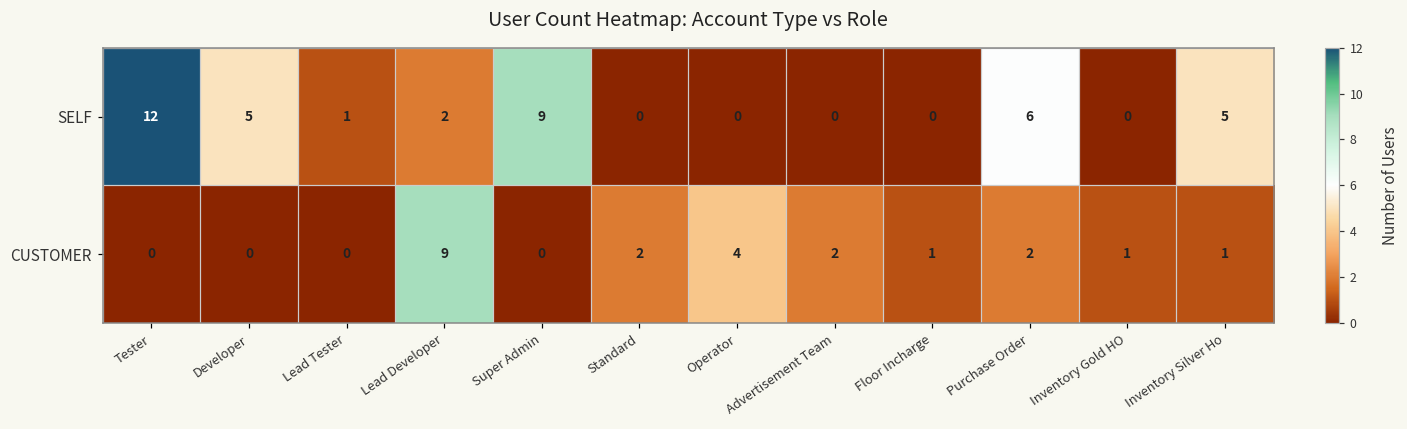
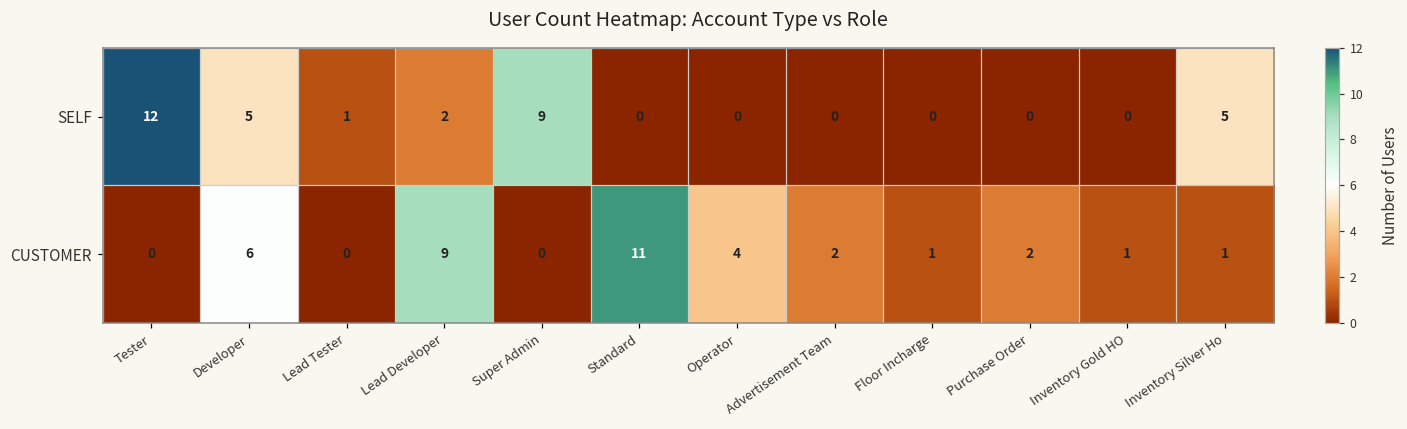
SELF, Purchase Order: 6 -> 0
CUSTOMER, Developer: 0 -> 6
CUSTOMER, Standard: 2 -> 11
